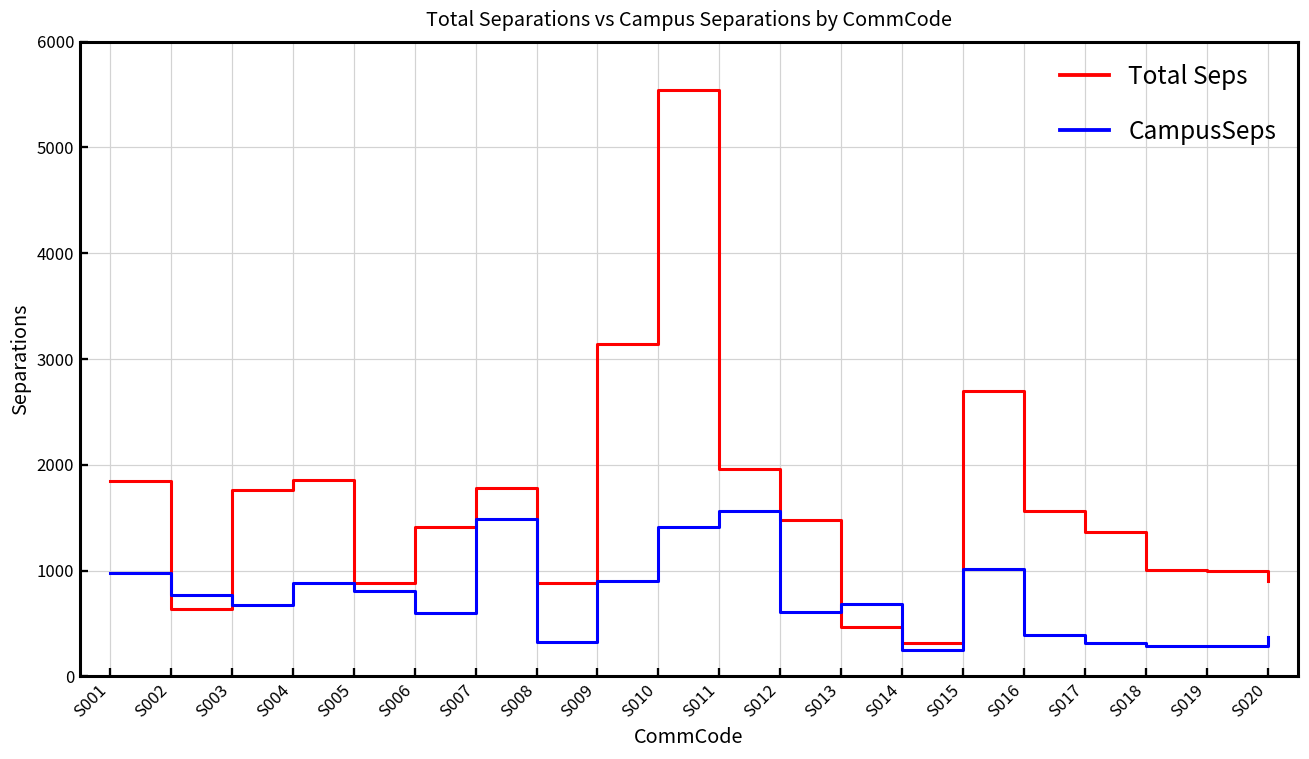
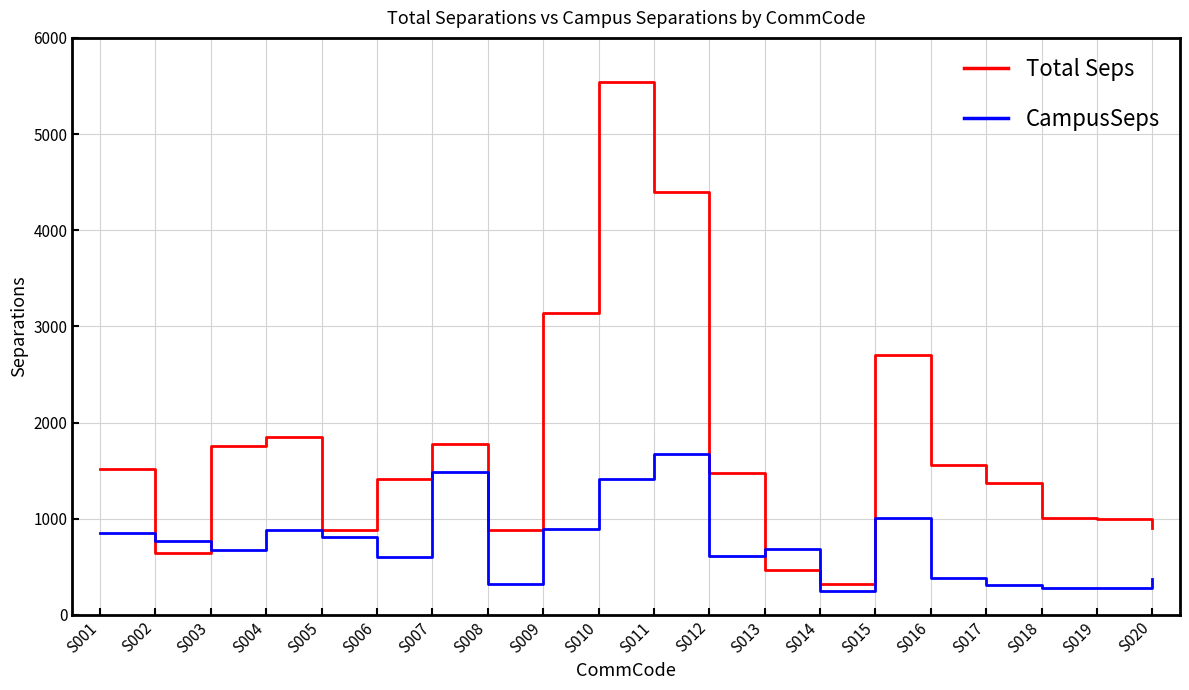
Total Seps, S001: 1800 -> 1500
CampusSeps, S001: 1000 -> 800
Total Seps, S011: 2000 -> 4400
CampusSeps, S011: 1600 -> 1700
